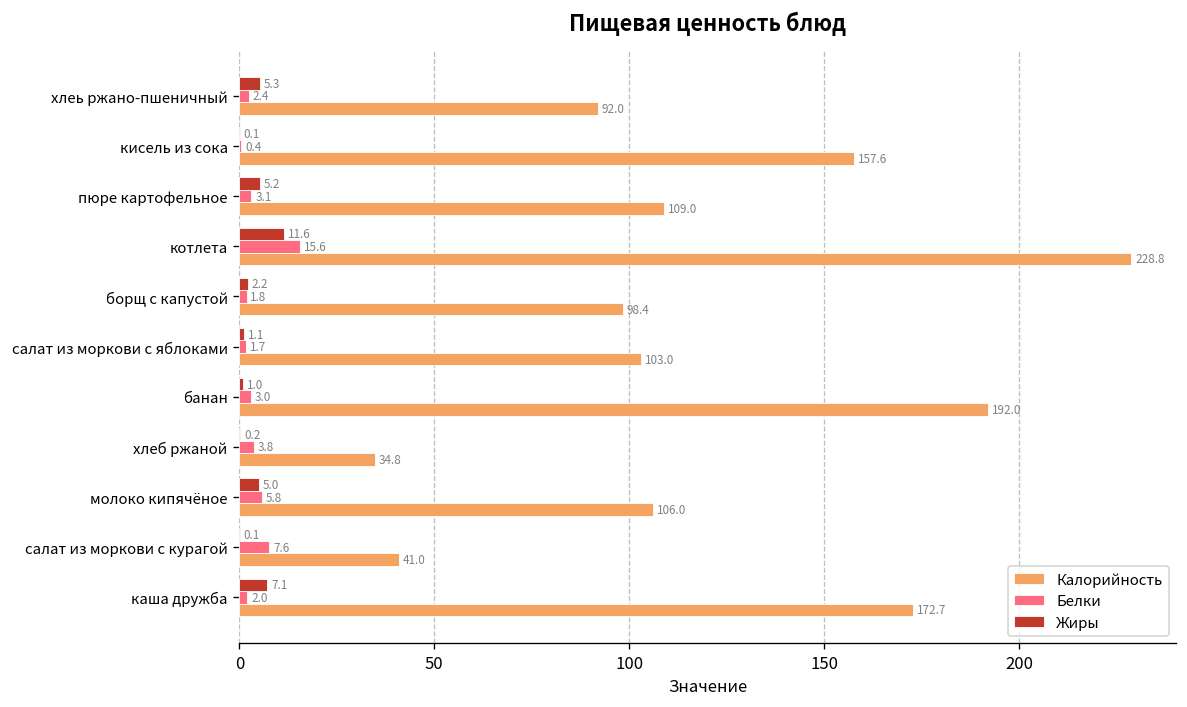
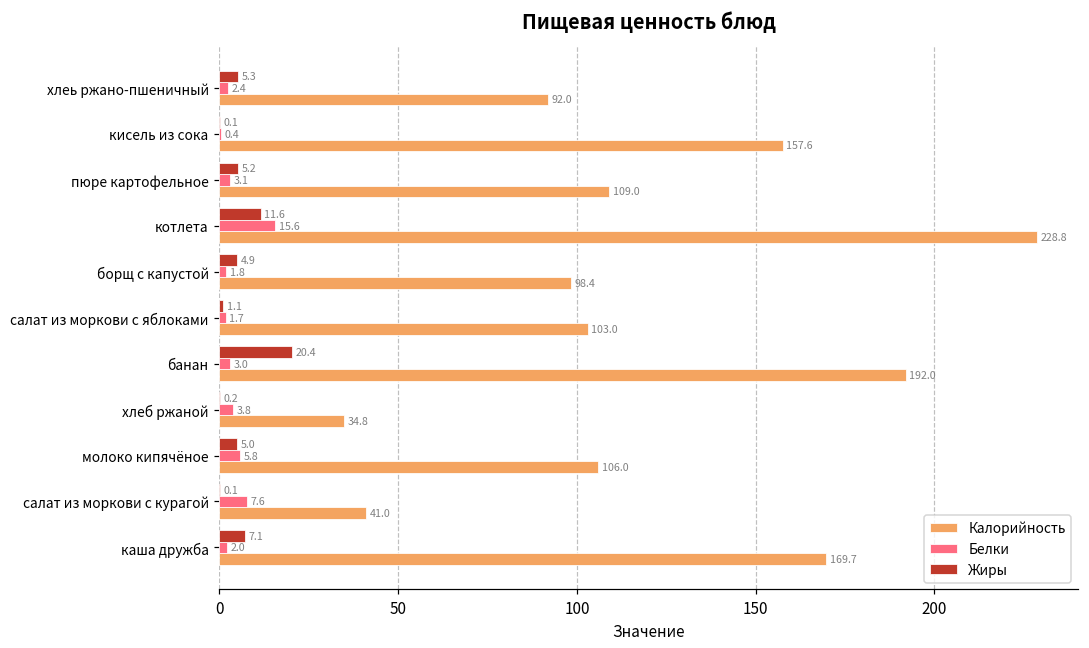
Жиры, борщ с капустой: 2.2 -> 4.9
Жиры, банан: 1.0 -> 20.4
Калорийность, каша дружба: 172.7 -> 169.7
